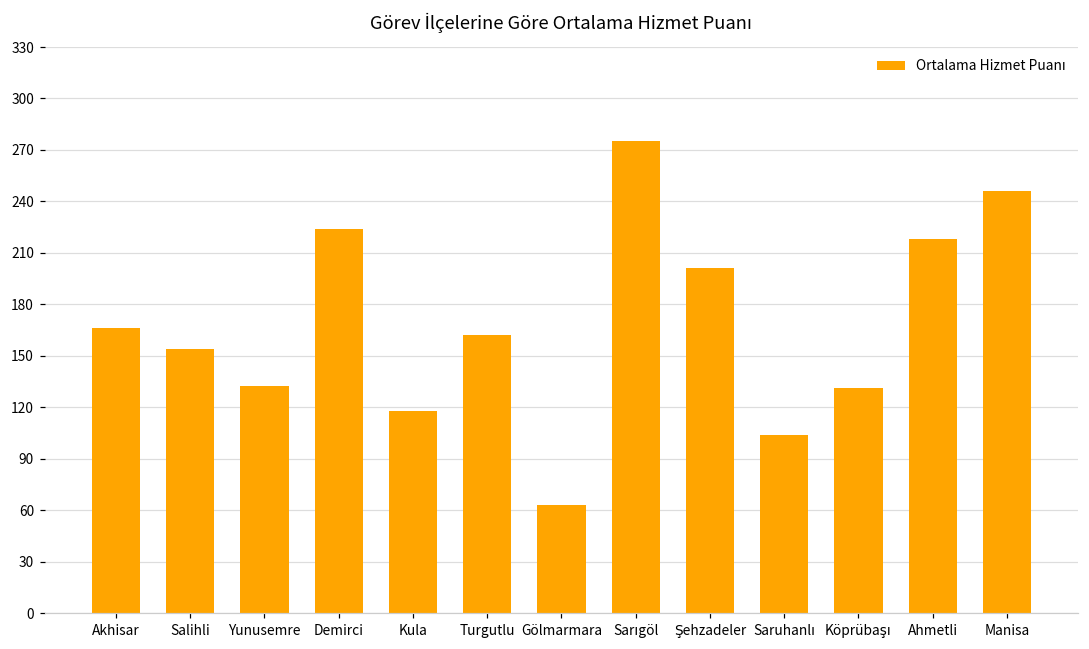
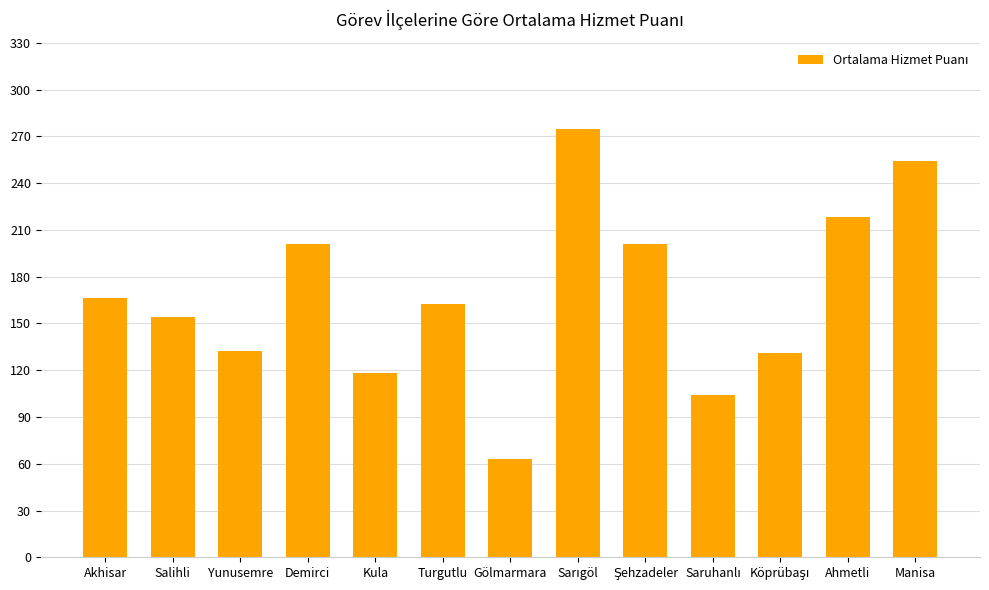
Demirci: 224 -> 201
Manisa: 246 -> 254
